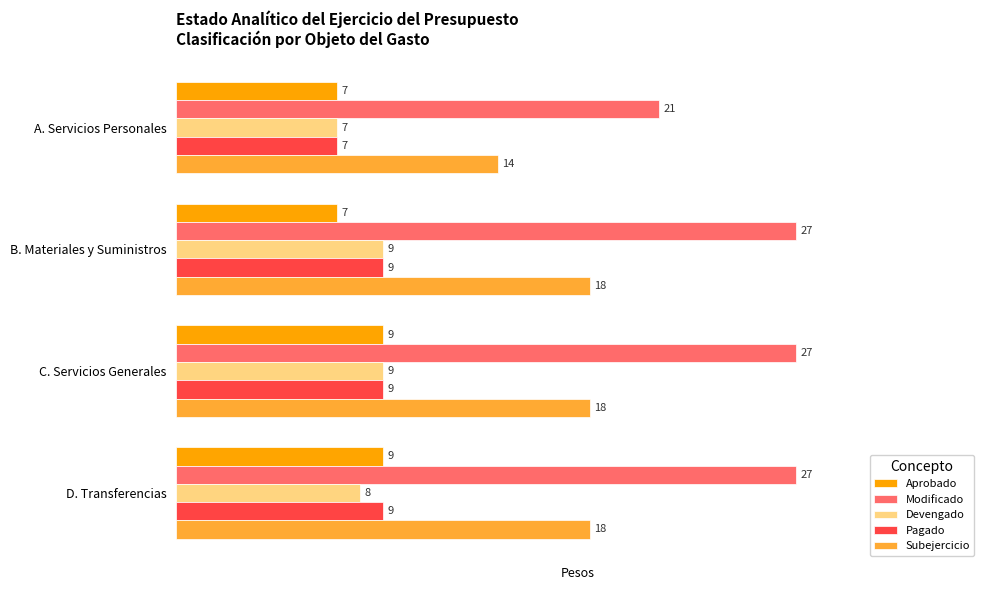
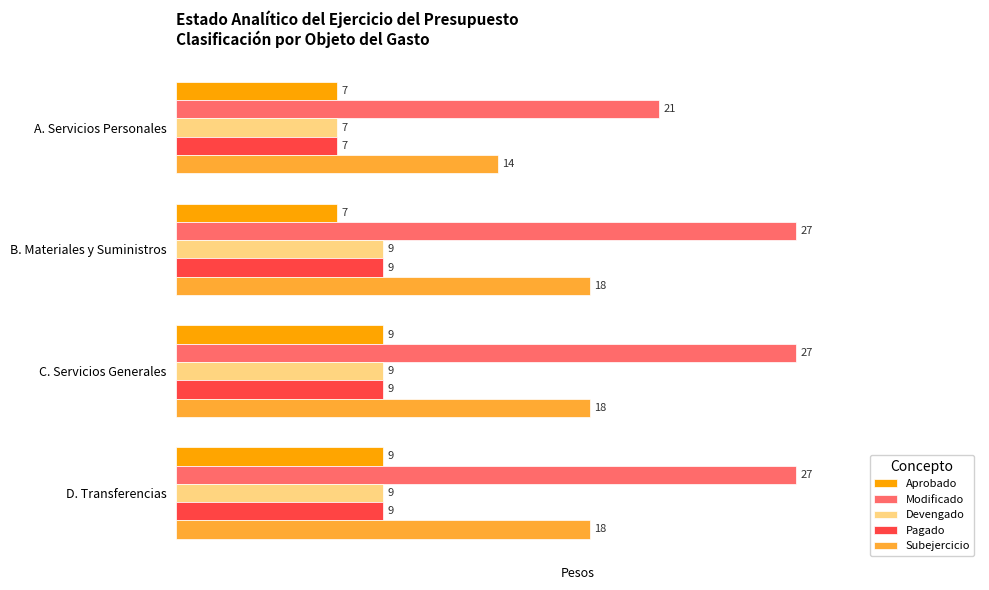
Devengado, D. Transferencias: 8 -> 9
